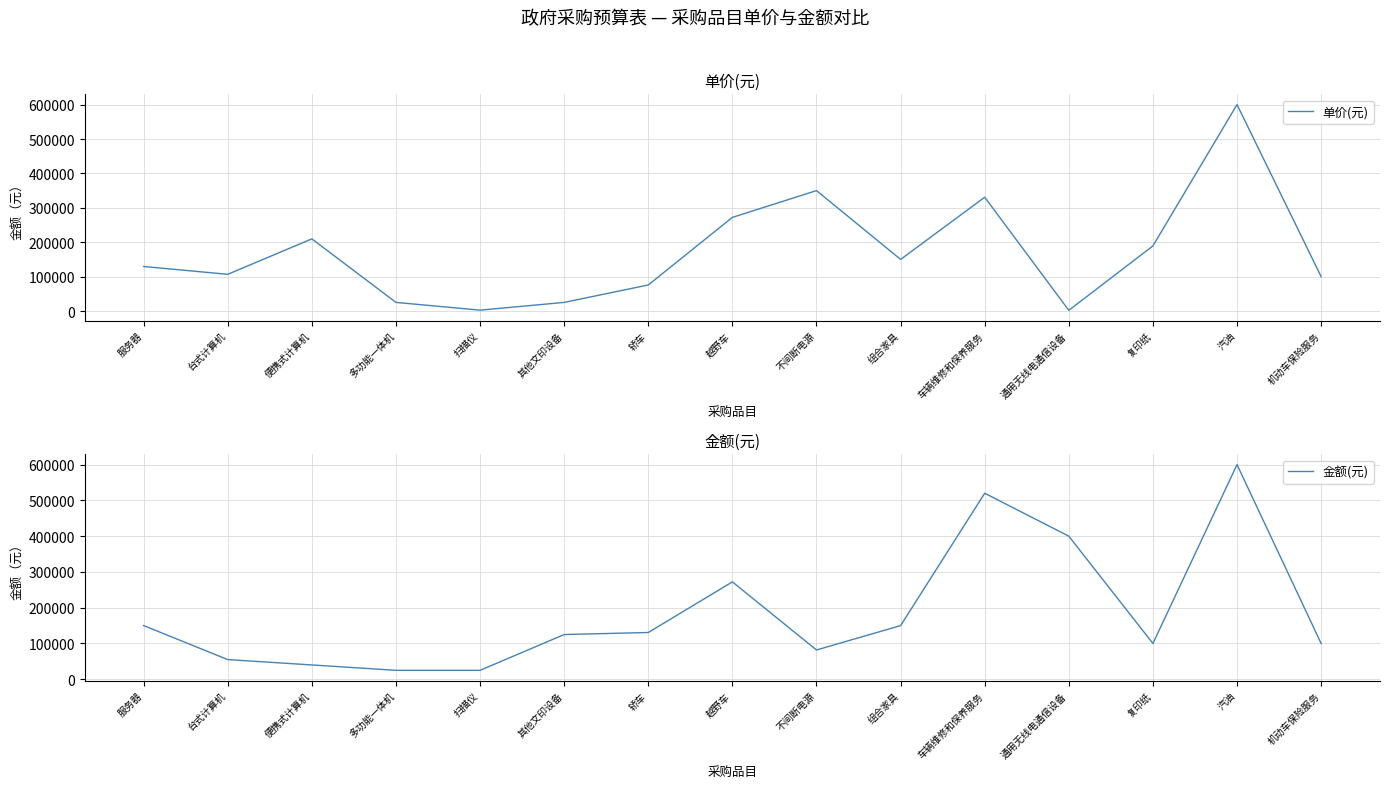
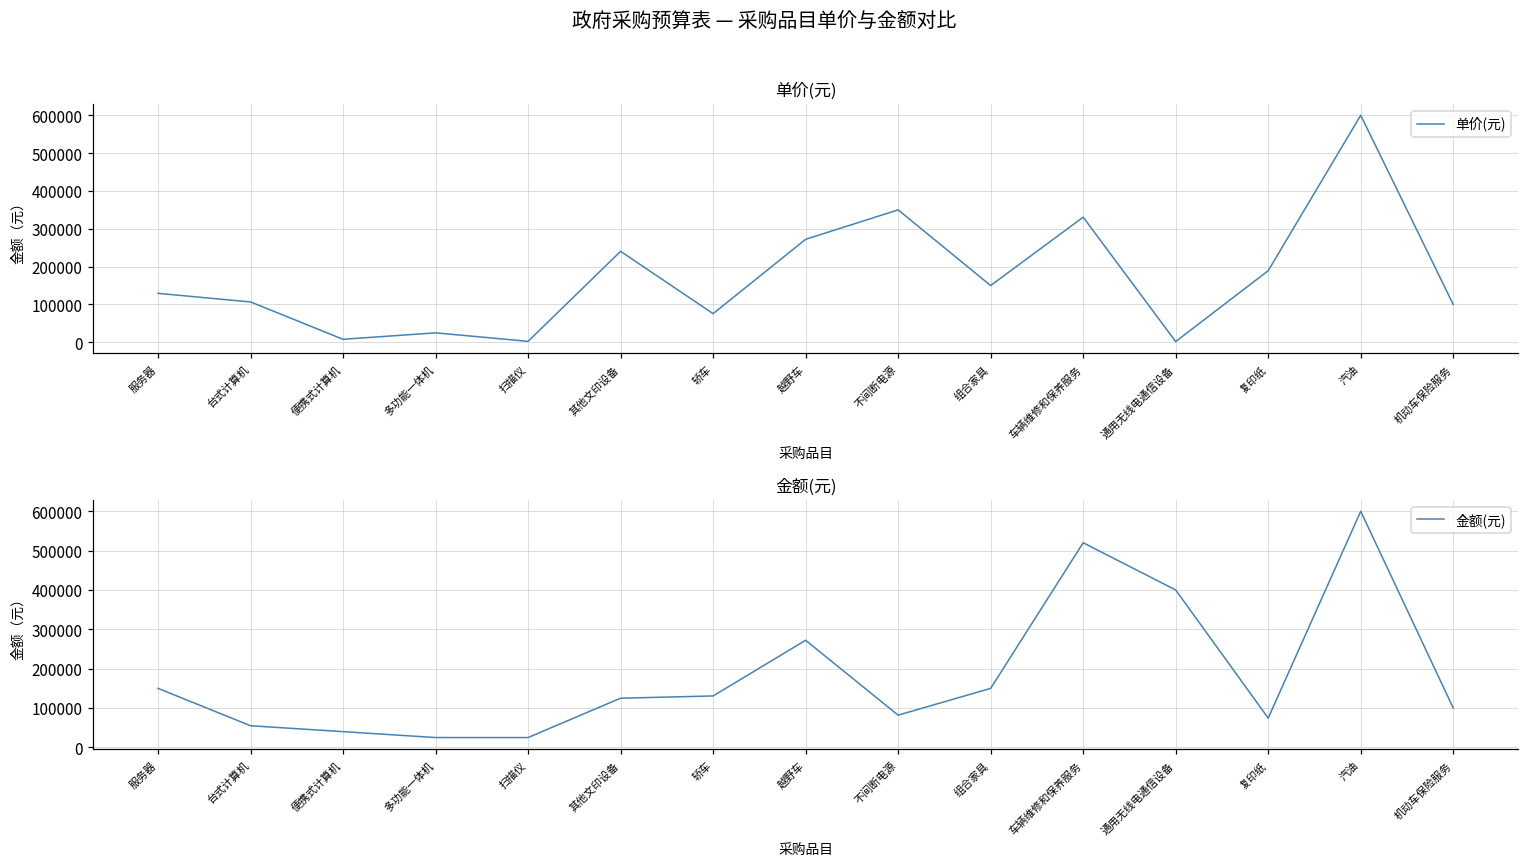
单价(元), 便携式计算机: 210000 -> 10000
单价(元), 其他文印设备: 30000 -> 240000
金额(元), 复印纸: 100000 -> 70000
